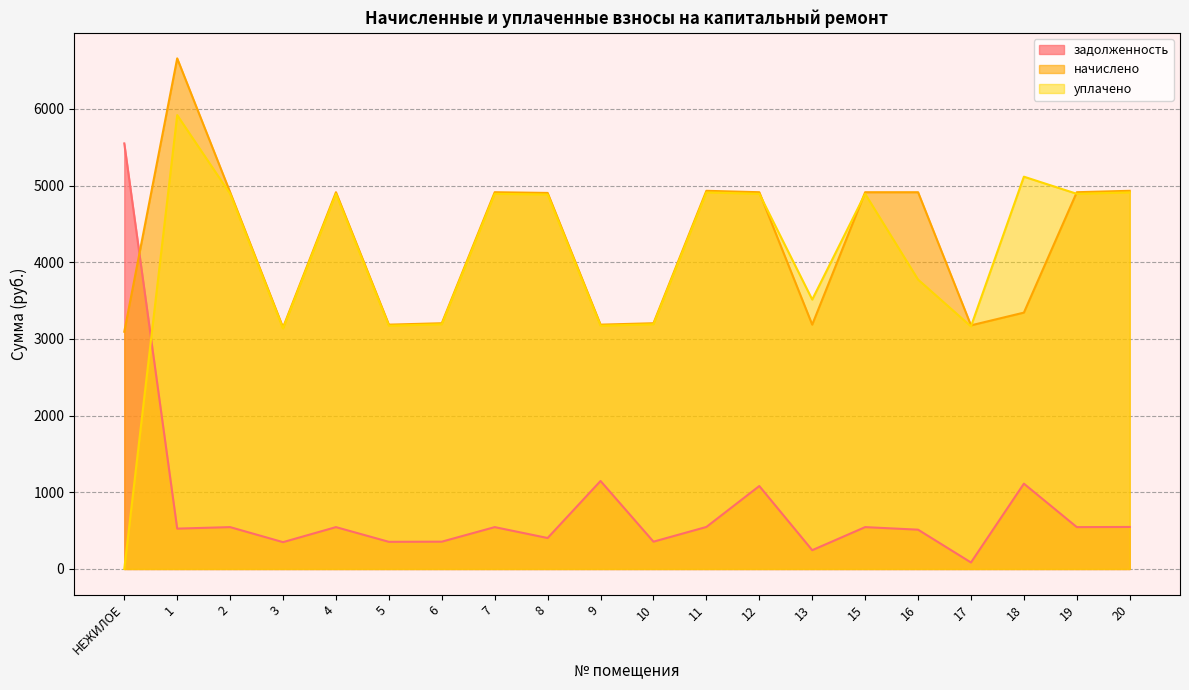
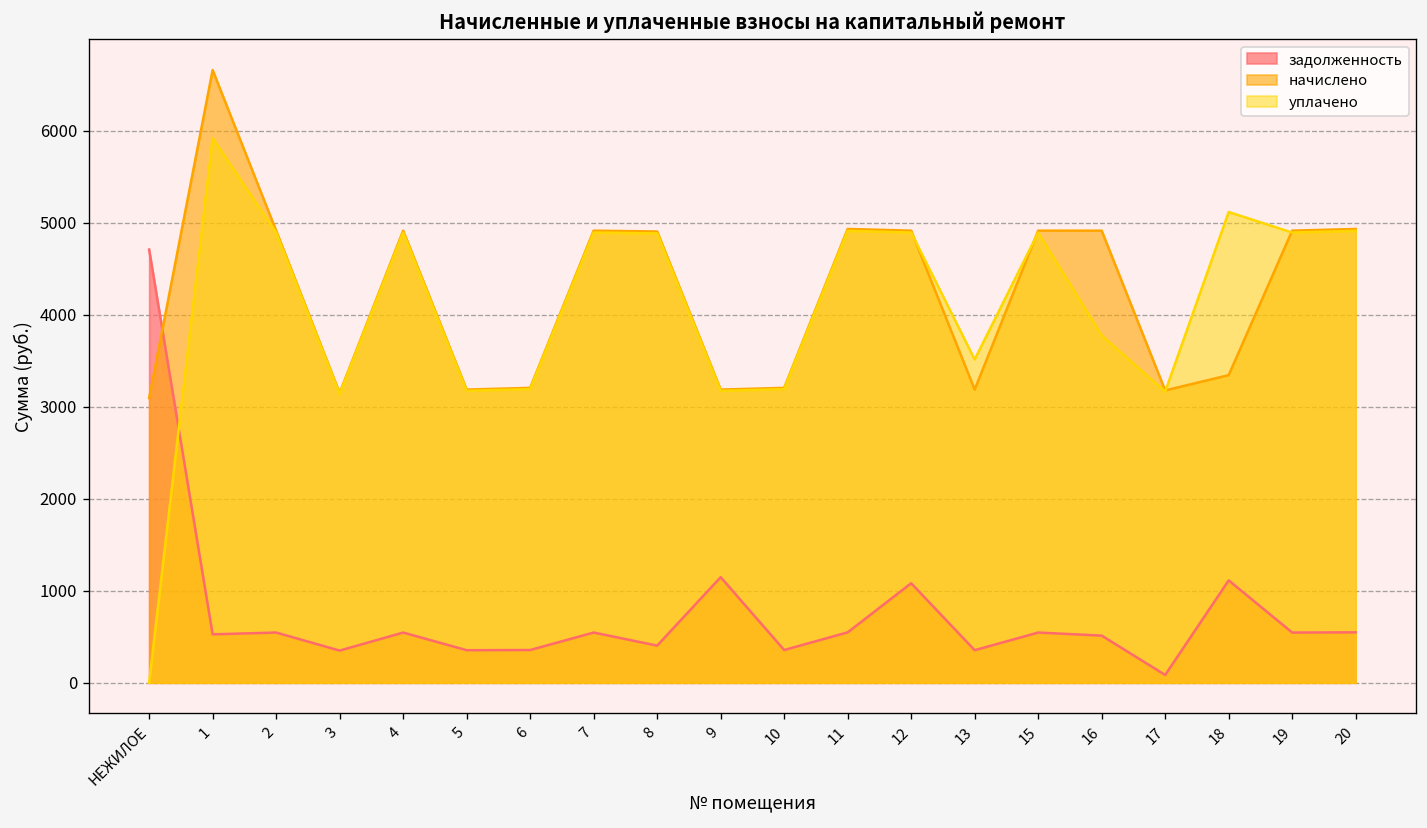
задолженность, НЕЖИЛОЕ: 5500 -> 4700
задолженность, 13: 200 -> 400
